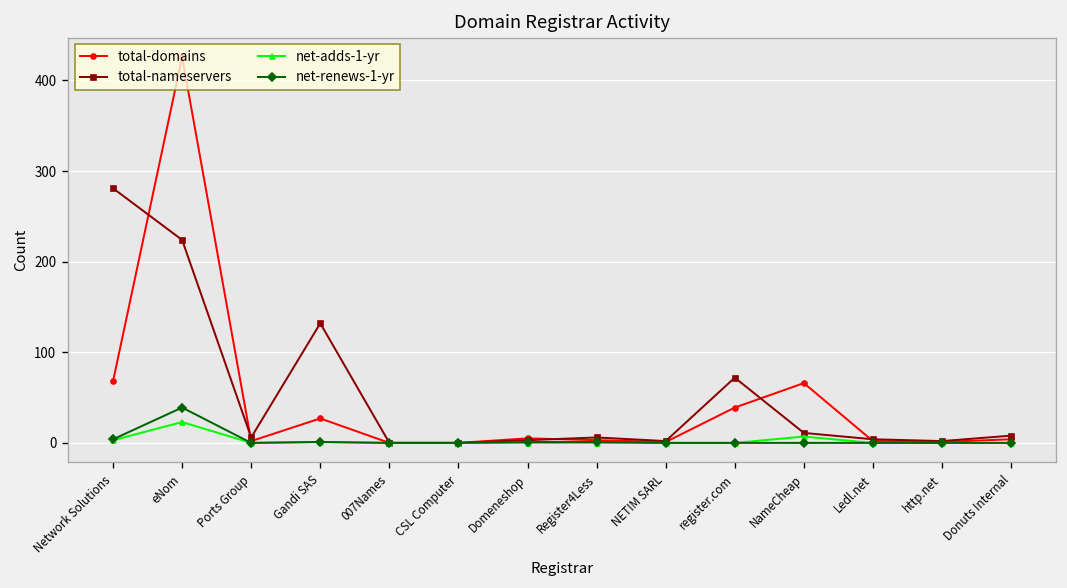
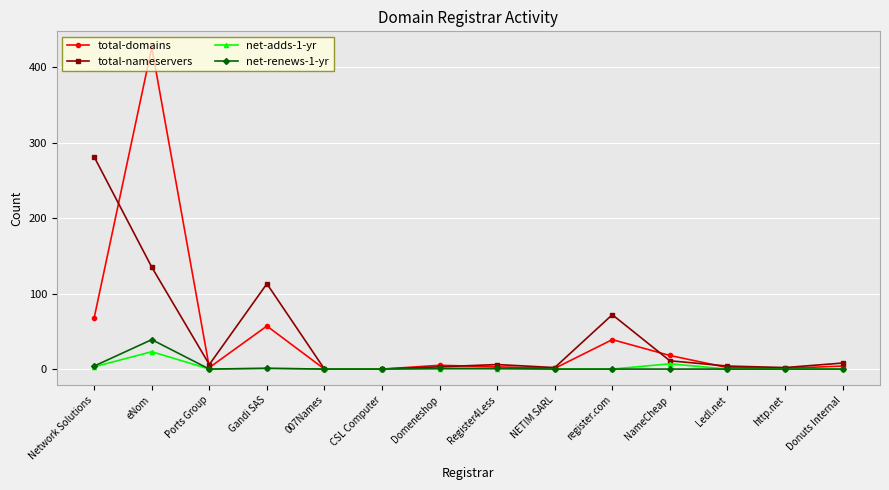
total-nameservers, eNom: 220 -> 140
total-domains, Gandi SAS: 30 -> 60
total-nameservers, Gandi SAS: 130 -> 110
total-domains, NameCheap: 70 -> 20
